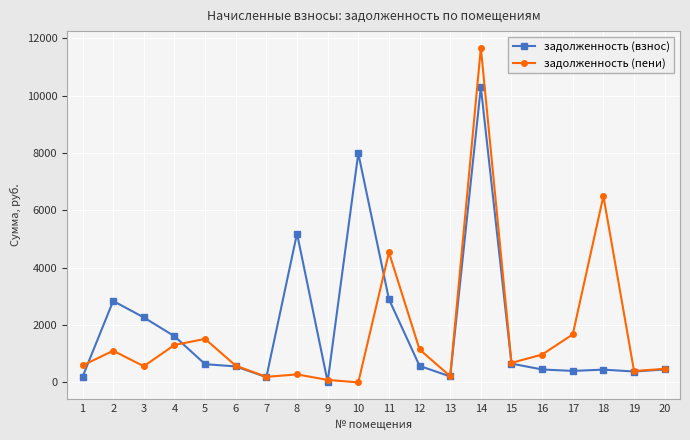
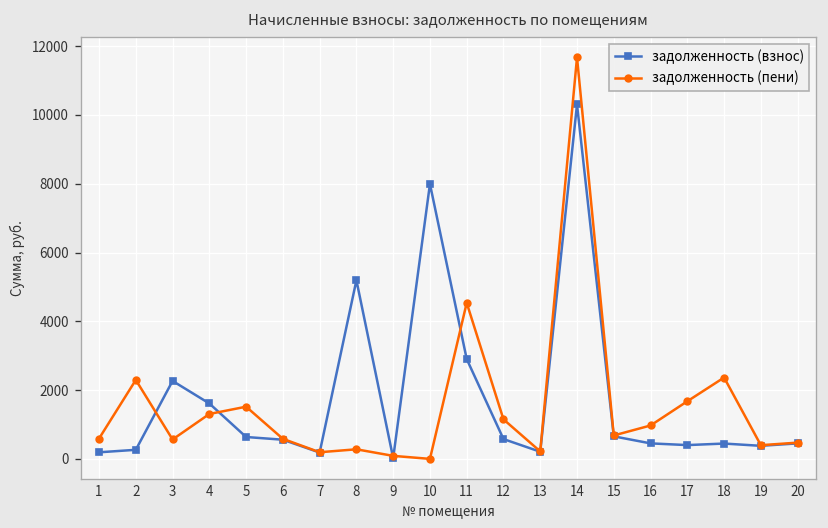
задолженность (взнос), 2: 2800 -> 300
задолженность (пени), 2: 1100 -> 2300
задолженность (пени), 18: 6500 -> 2400
